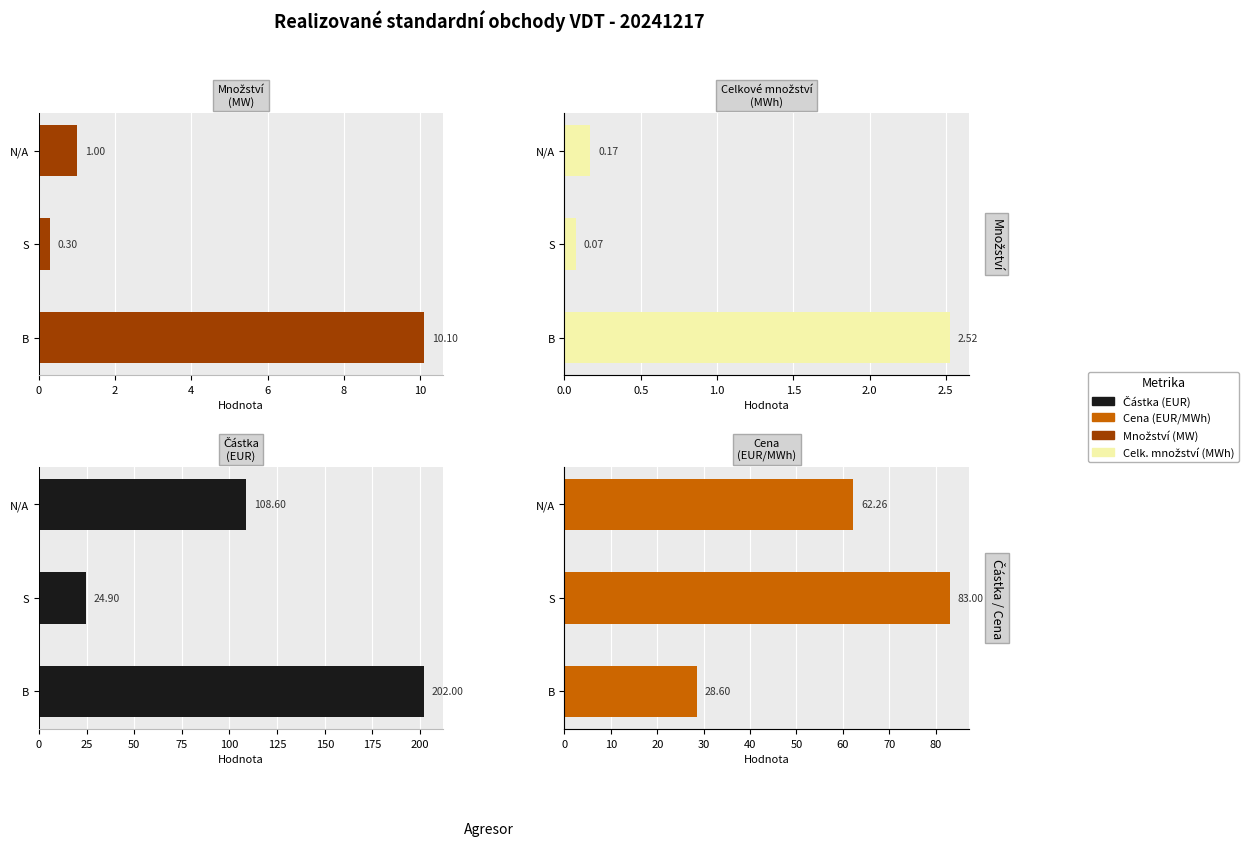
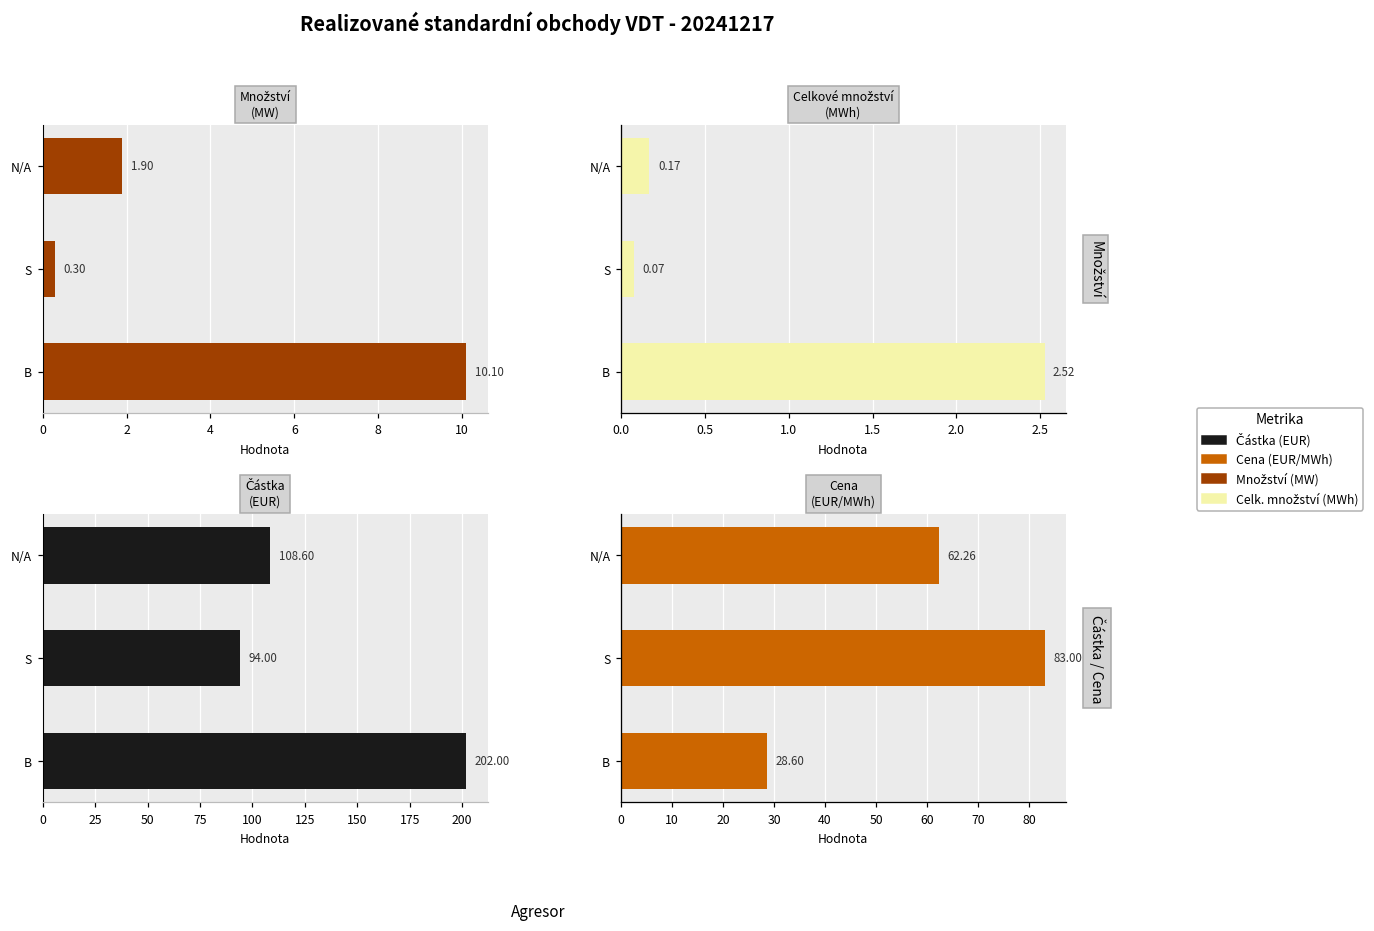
Množství (MW), N/A: 1.00 -> 1.90
Částka (EUR), S: 24.90 -> 94.00
